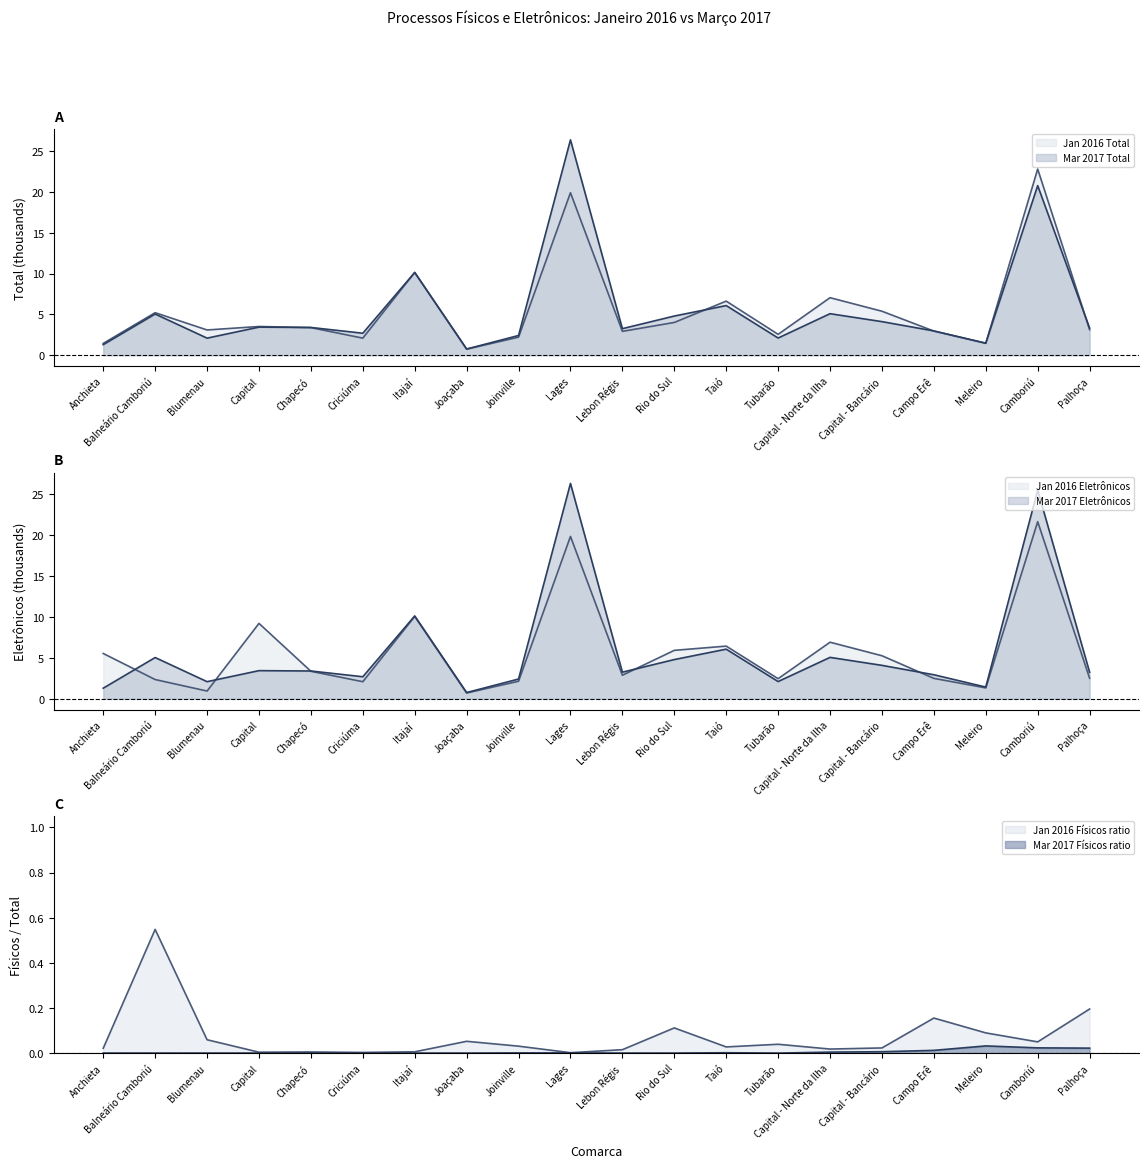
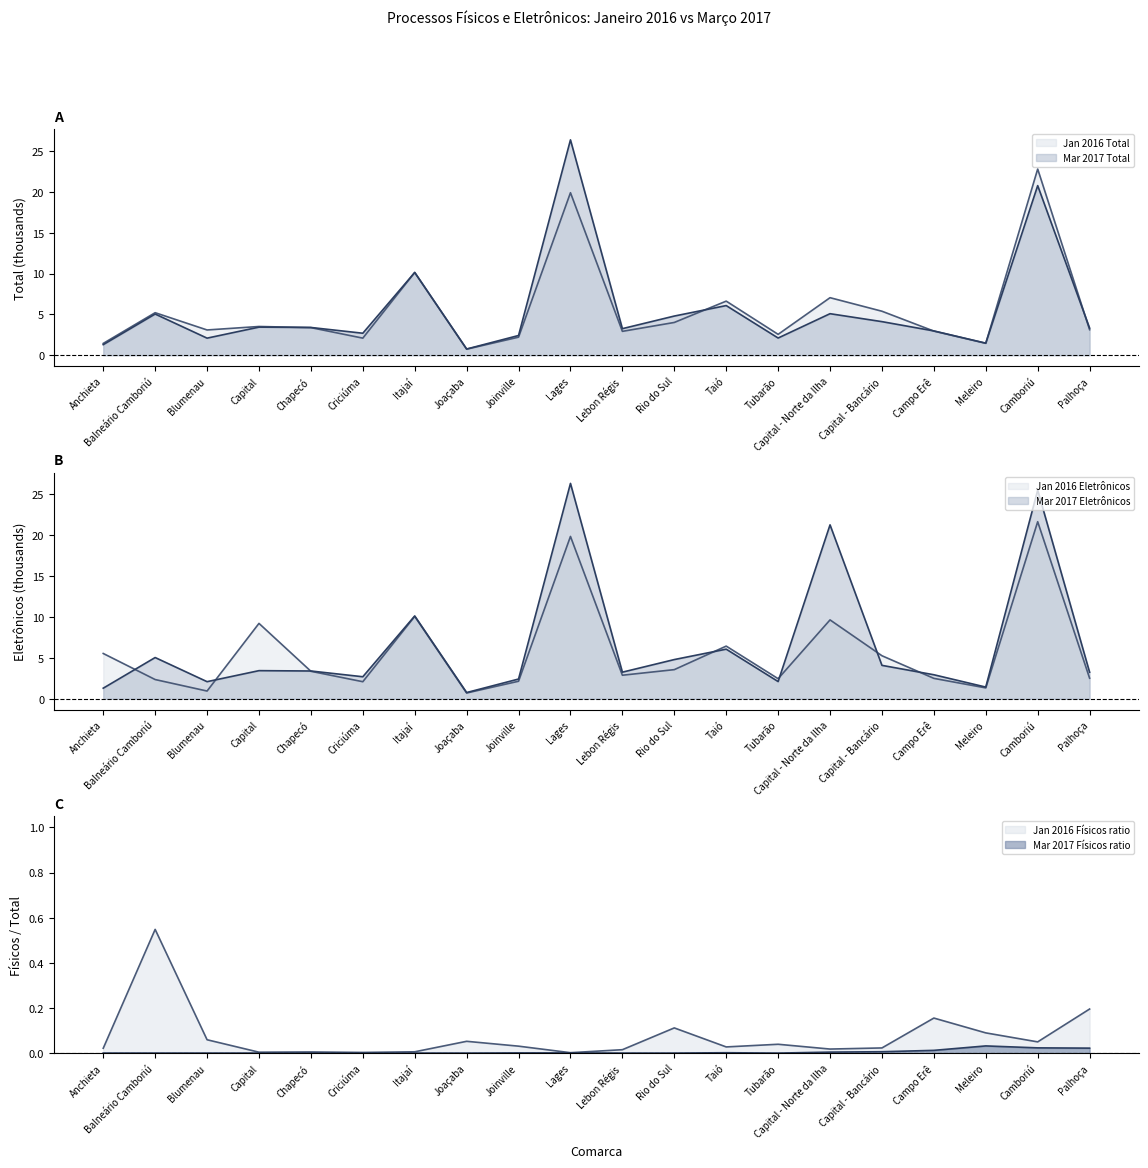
B, Jan 2016 Eletrônicos, Rio do Sul: 6 -> 4
B, Jan 2016 Eletrônicos, Capital - Norte da Ilha: 7 -> 10
B, Mar 2017 Eletrônicos, Capital - Norte da Ilha: 5 -> 21
